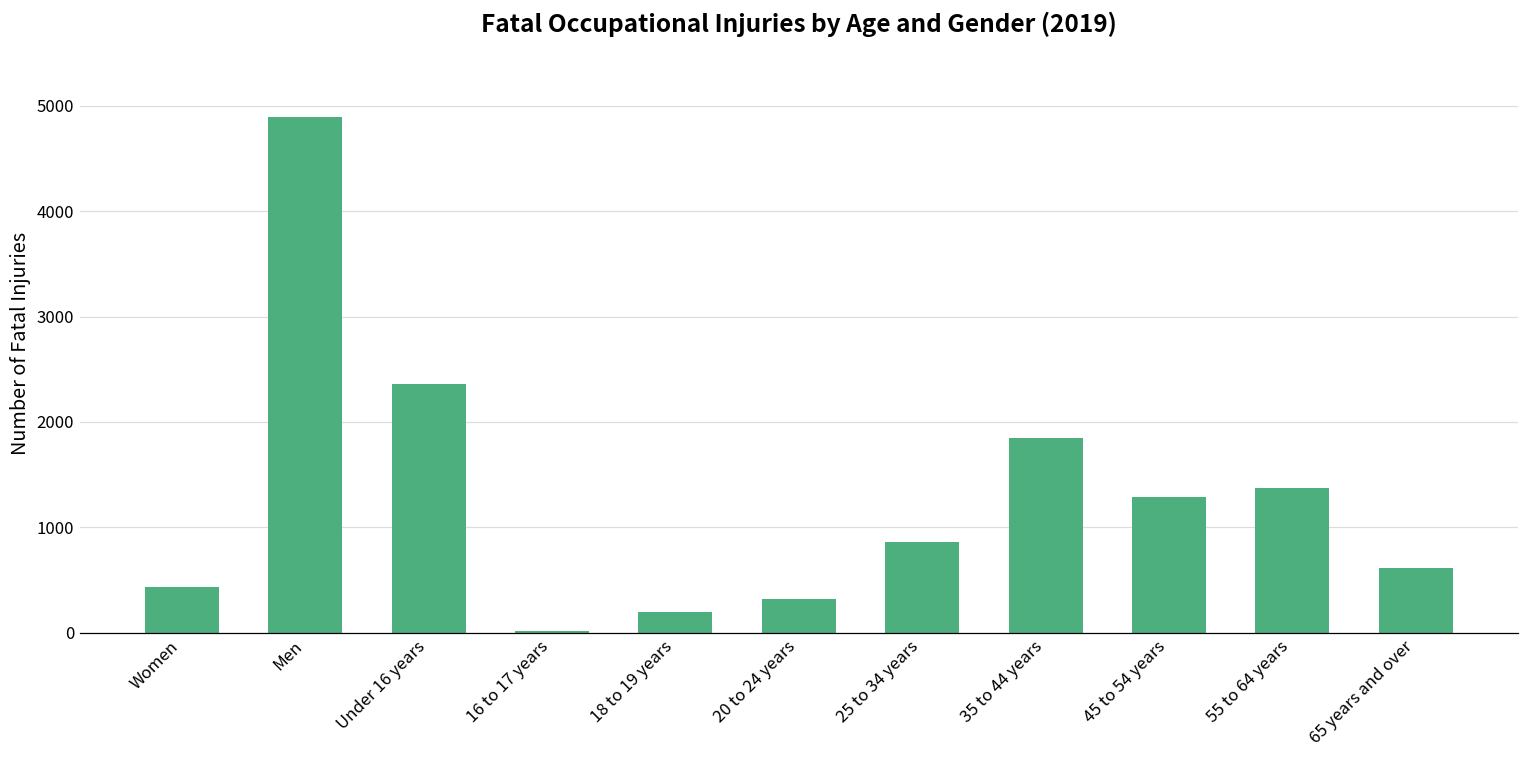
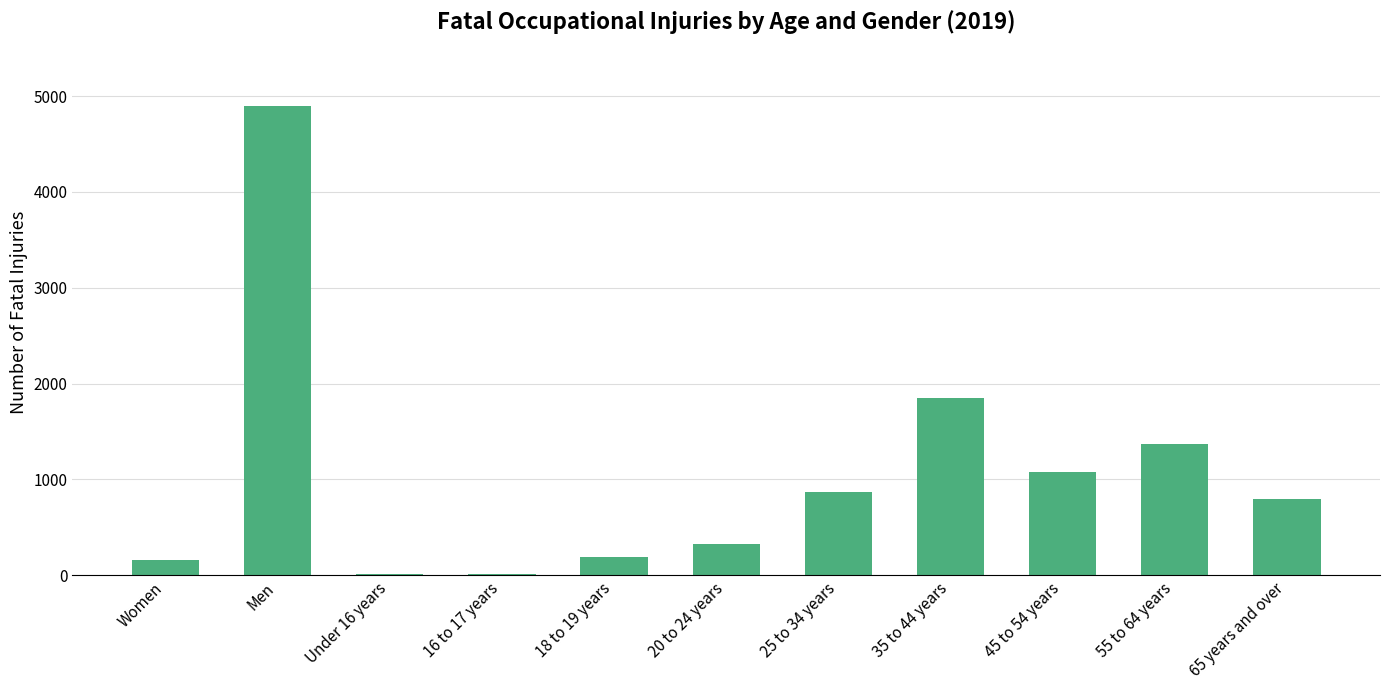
Women: 400 -> 200
Under 16 years: 2400 -> 0
45 to 54 years: 1300 -> 1100
65 years and over: 600 -> 800
